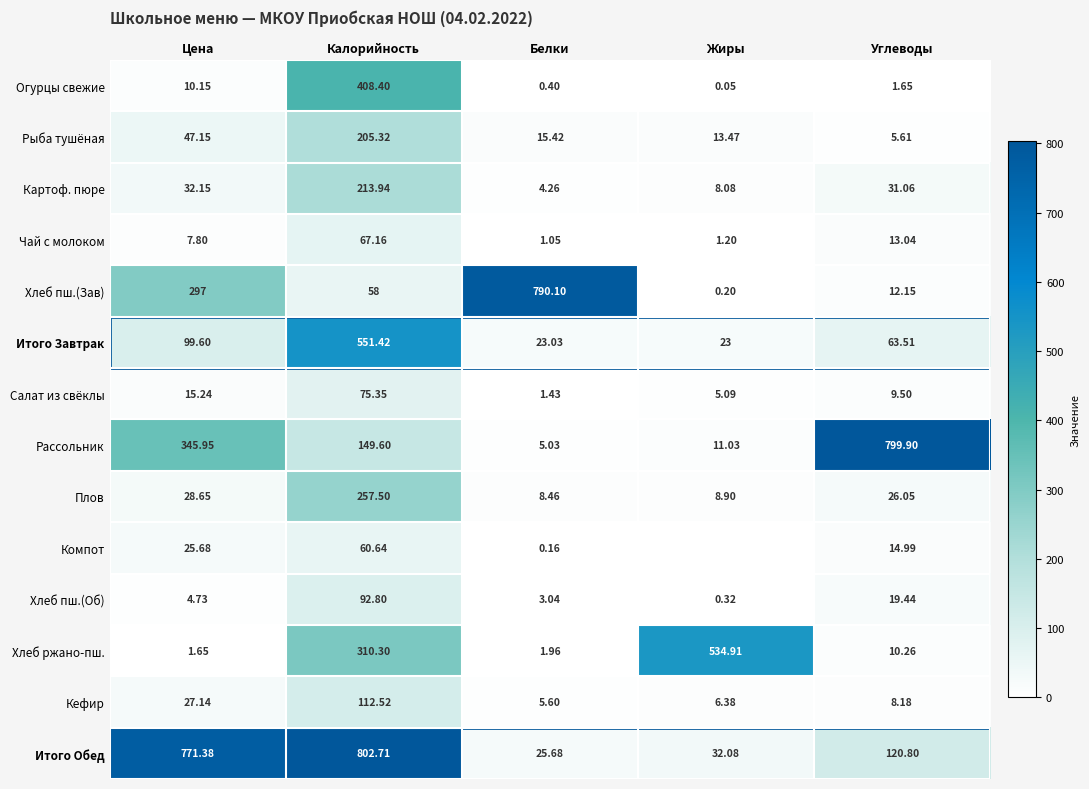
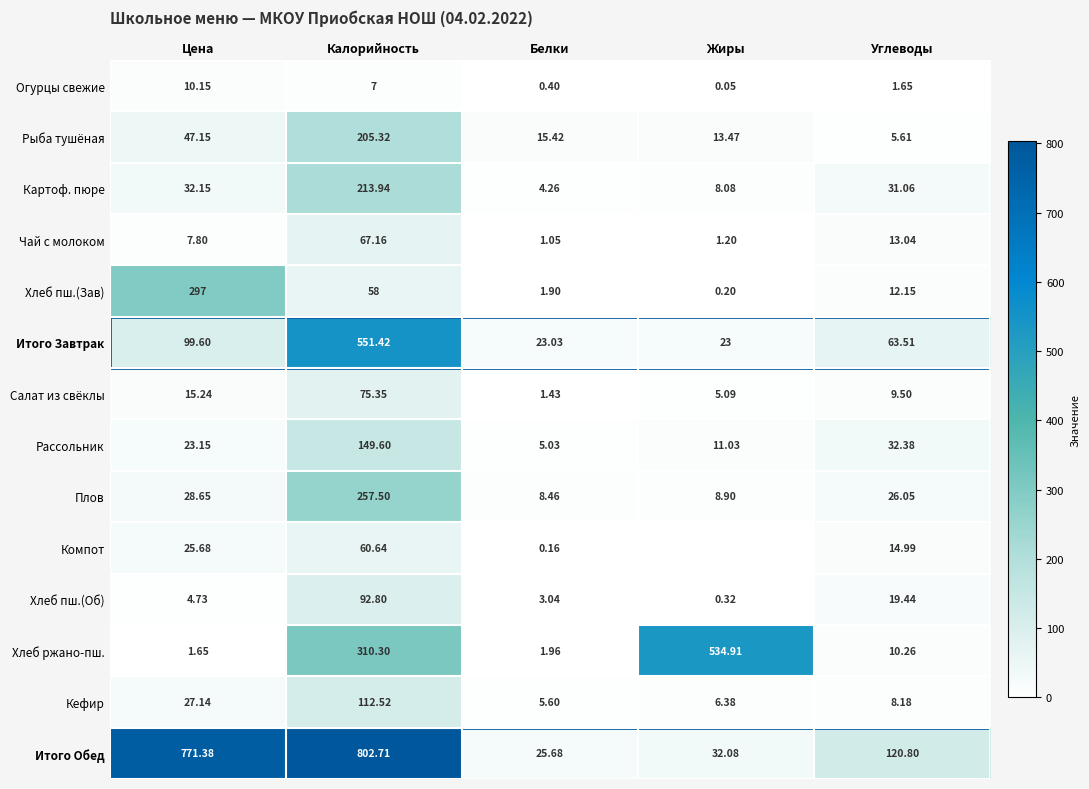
Огурцы свежие, Калорийность: 408.40 -> 7
Хлеб пш.(Зав), Белки: 790.10 -> 1.90
Рассольник, Цена: 345.95 -> 23.15
Рассольник, Углеводы: 799.90 -> 32.38
